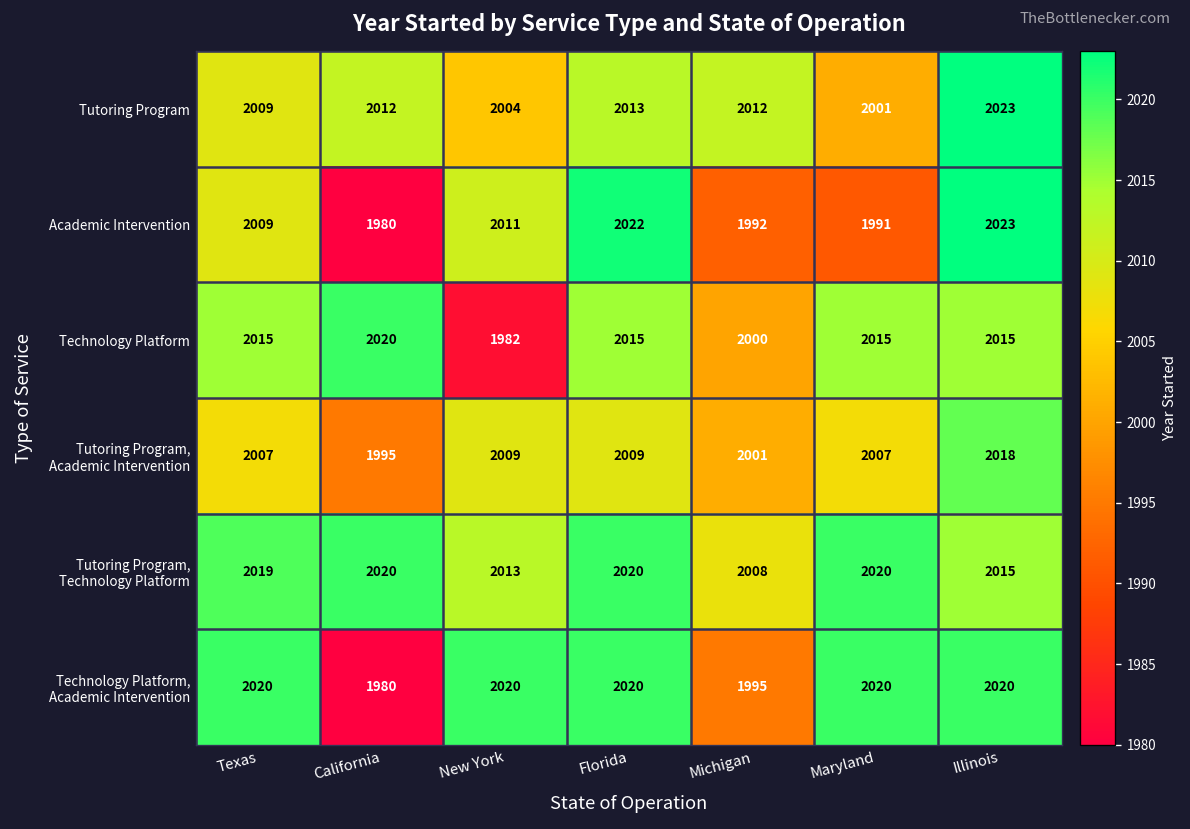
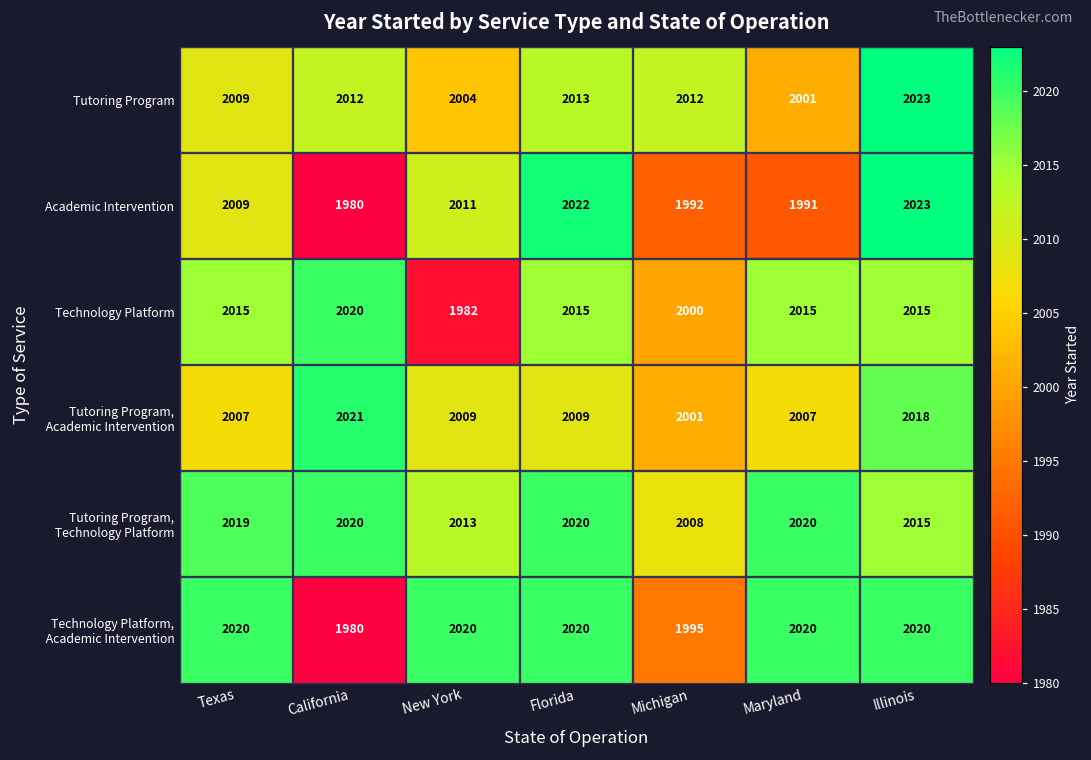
Tutoring Program, Academic Intervention, California: 1995 -> 2021
